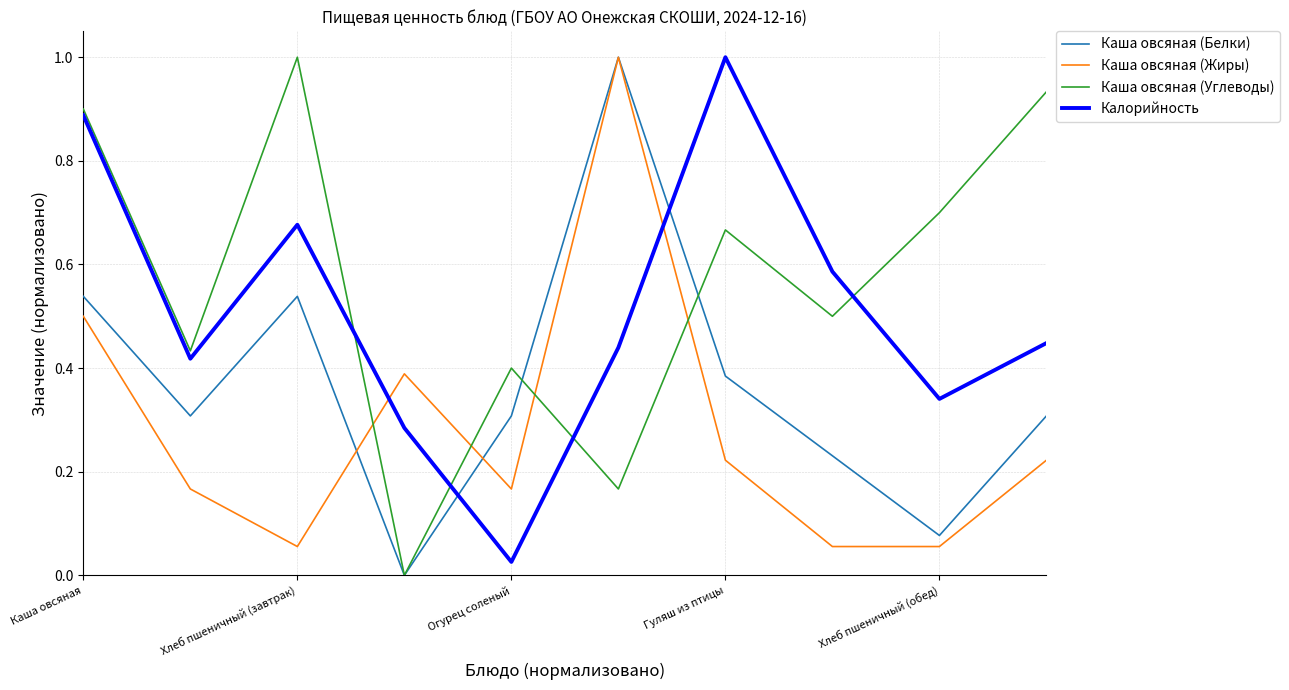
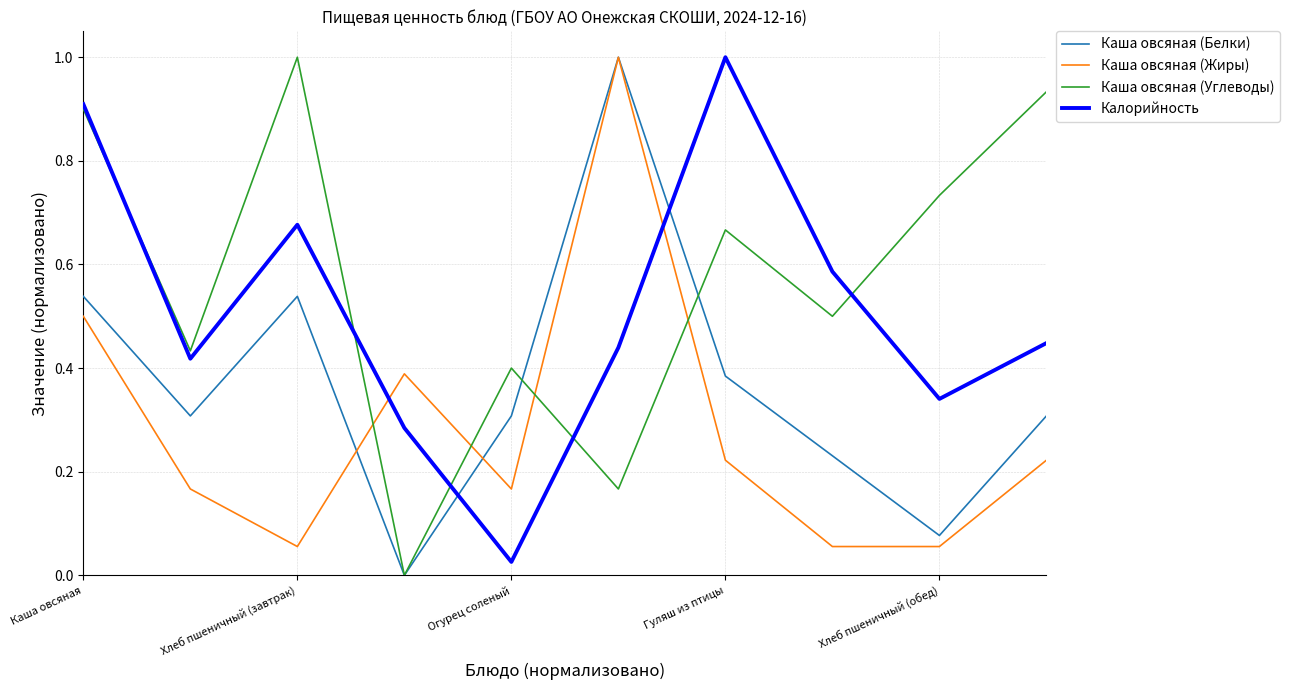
Калорийность, Каша овсяная: 0.89 -> 0.91
Каша овсяная (Углеводы), Хлеб пшеничный (обед): 0.70 -> 0.73
